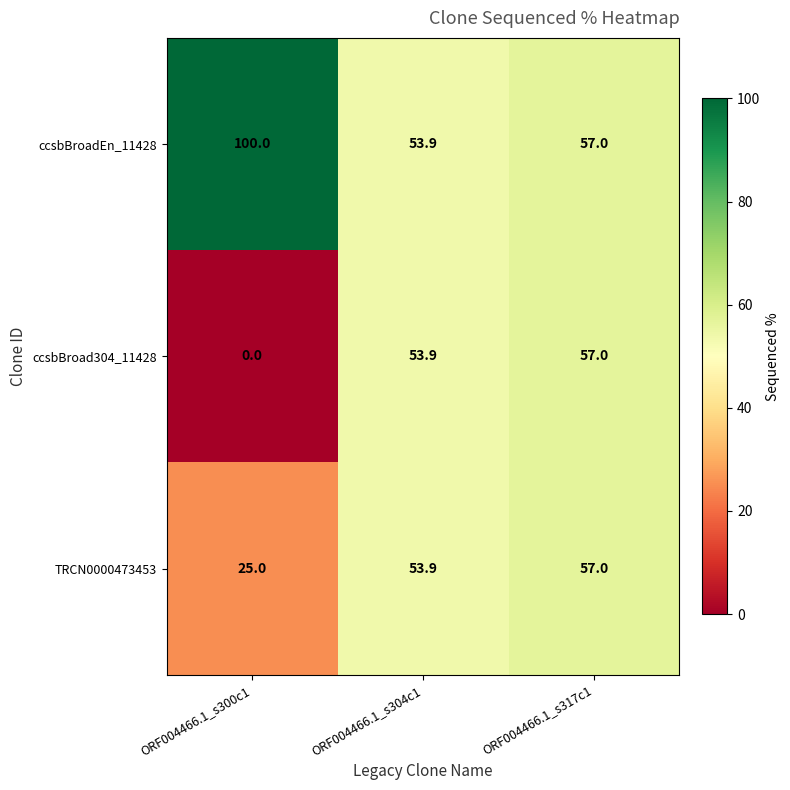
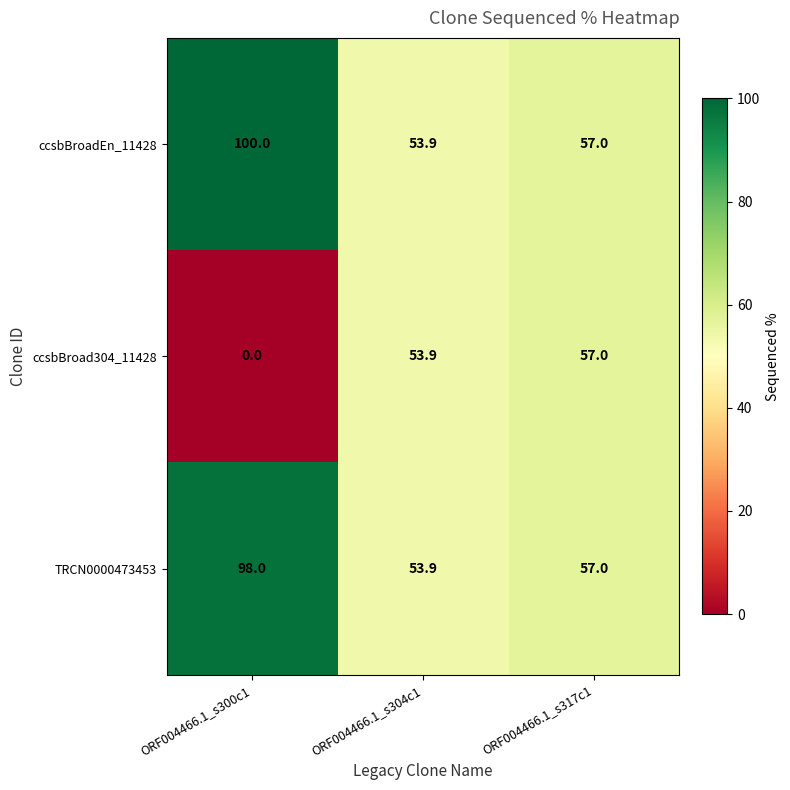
TRCN0000473453, ORF004466.1_s300c1: 25.0 -> 98.0
